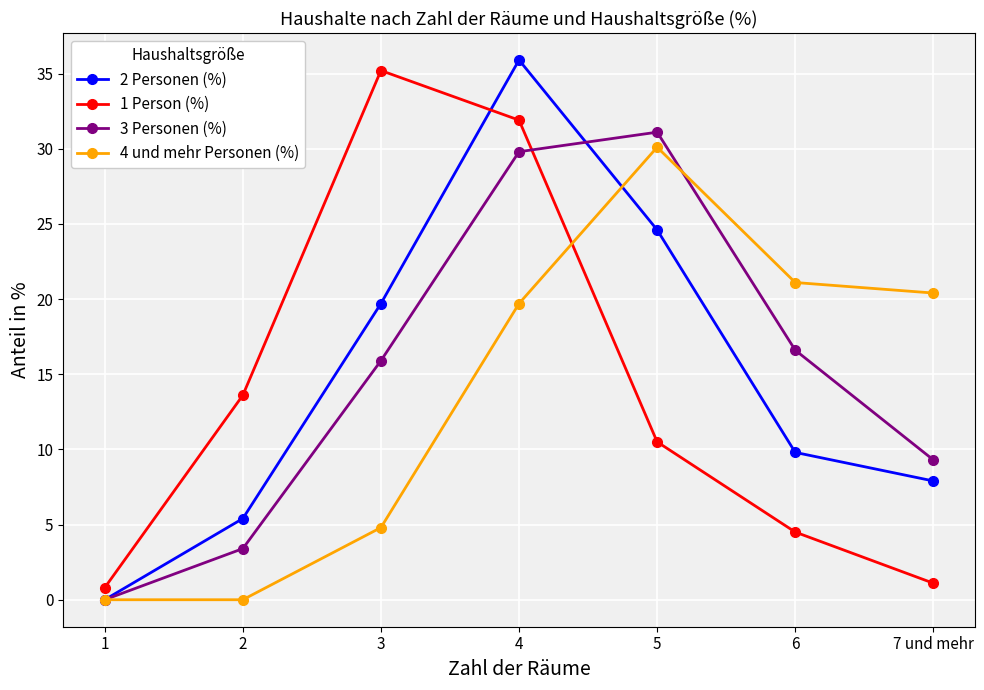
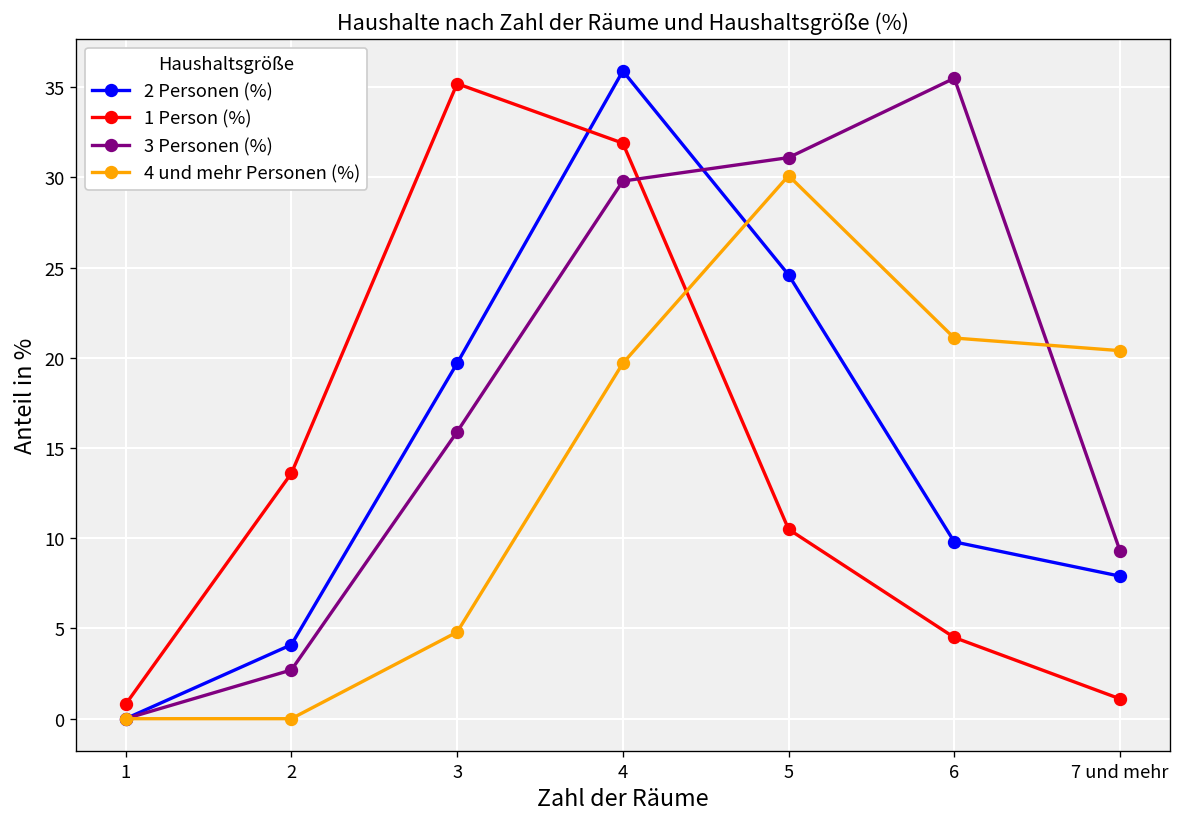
2 Personen (%), 2: 5.4 -> 4.1
3 Personen (%), 2: 3.4 -> 2.7
3 Personen (%), 6: 16.6 -> 35.5
